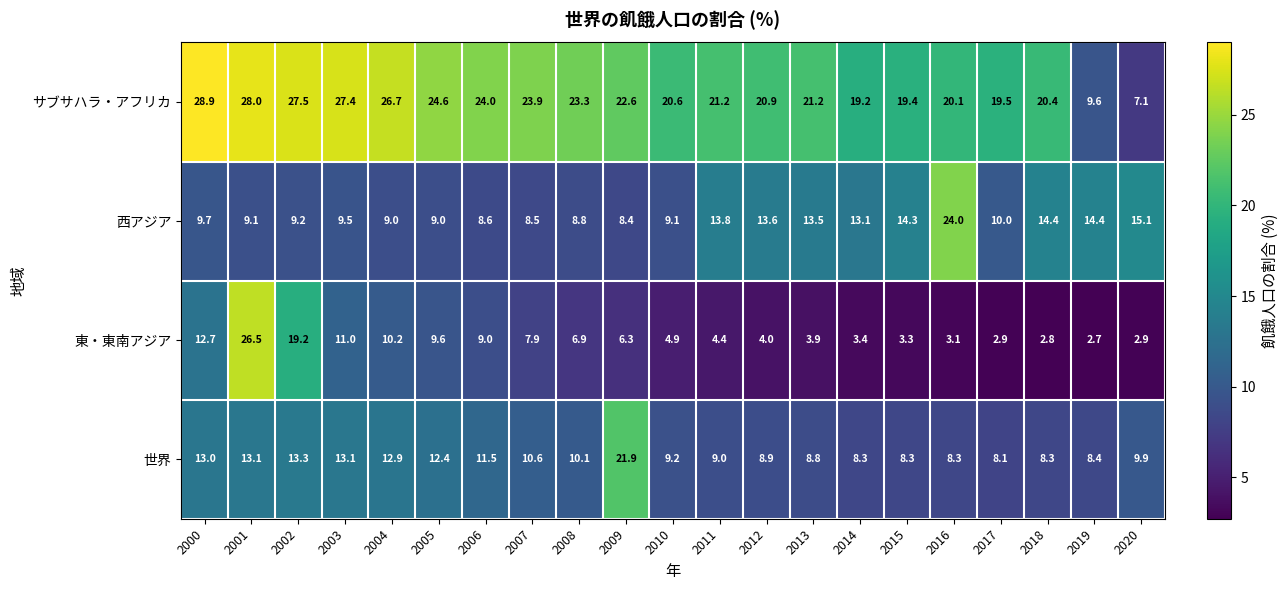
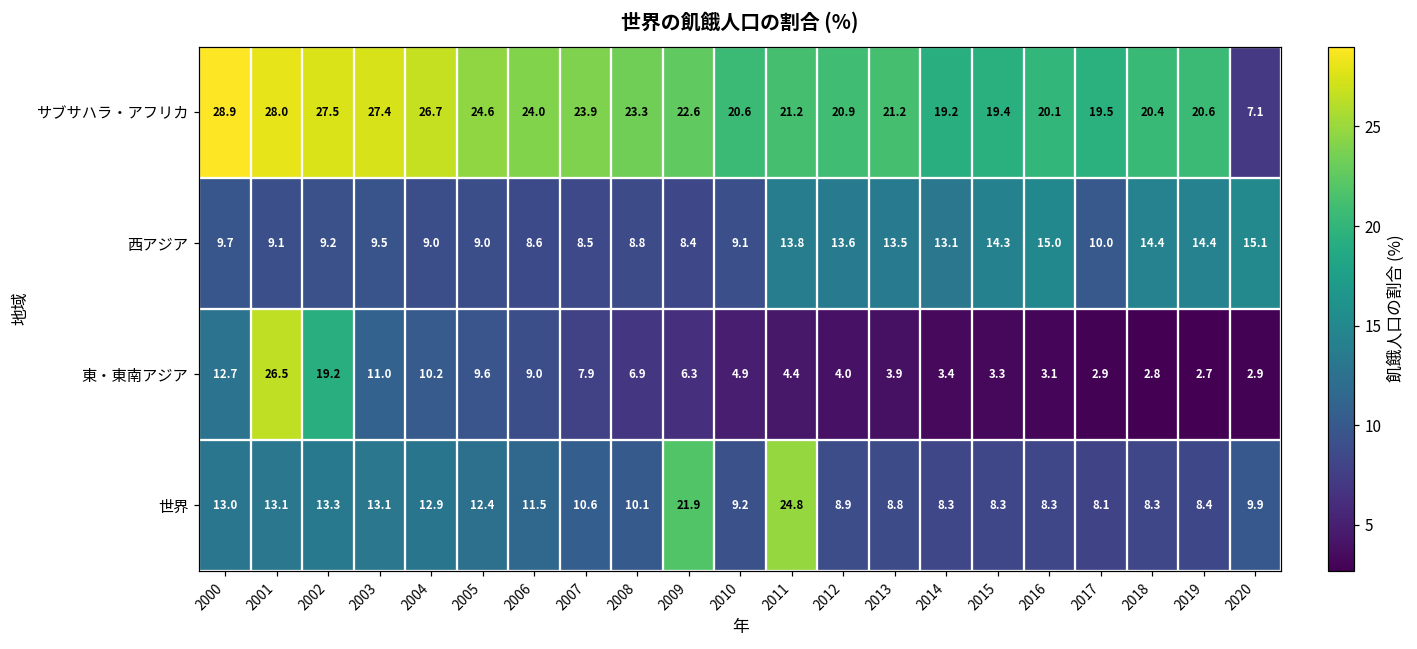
サブサハラ・アフリカ, 2019: 9.6 -> 20.6
西アジア, 2016: 24.0 -> 15.0
世界, 2011: 9.0 -> 24.8
